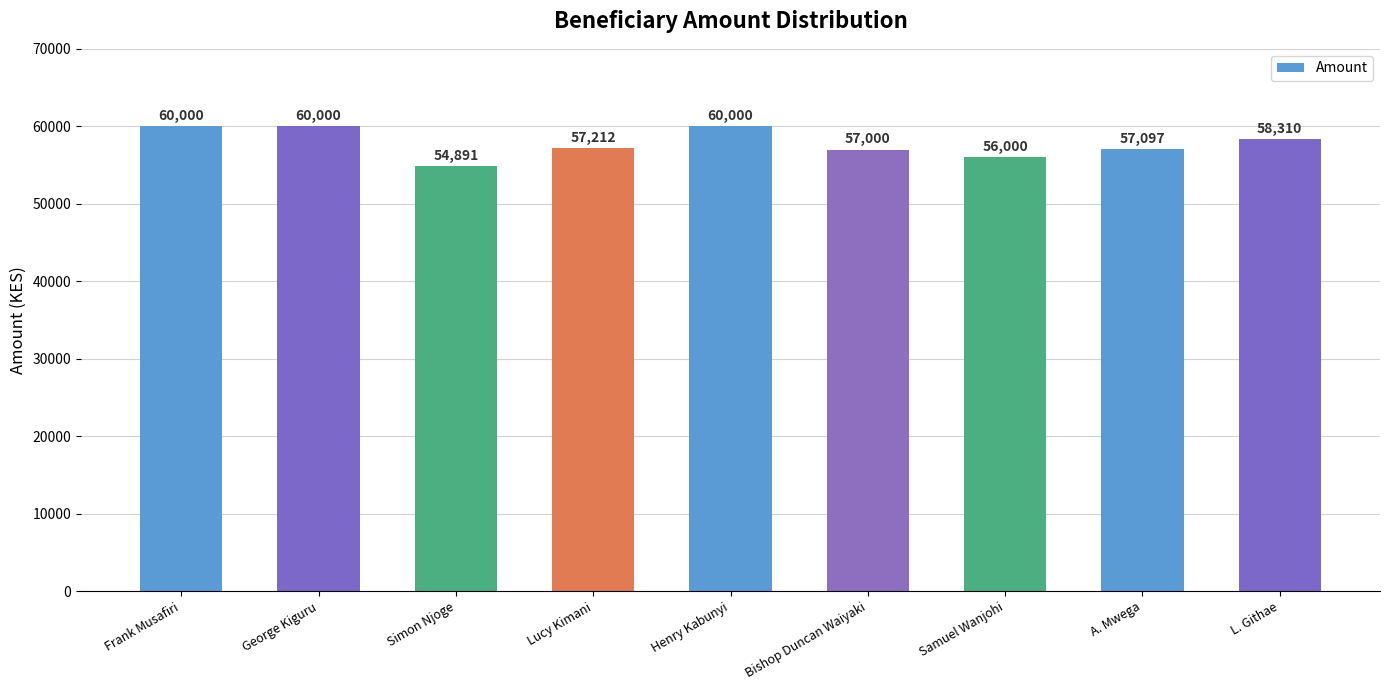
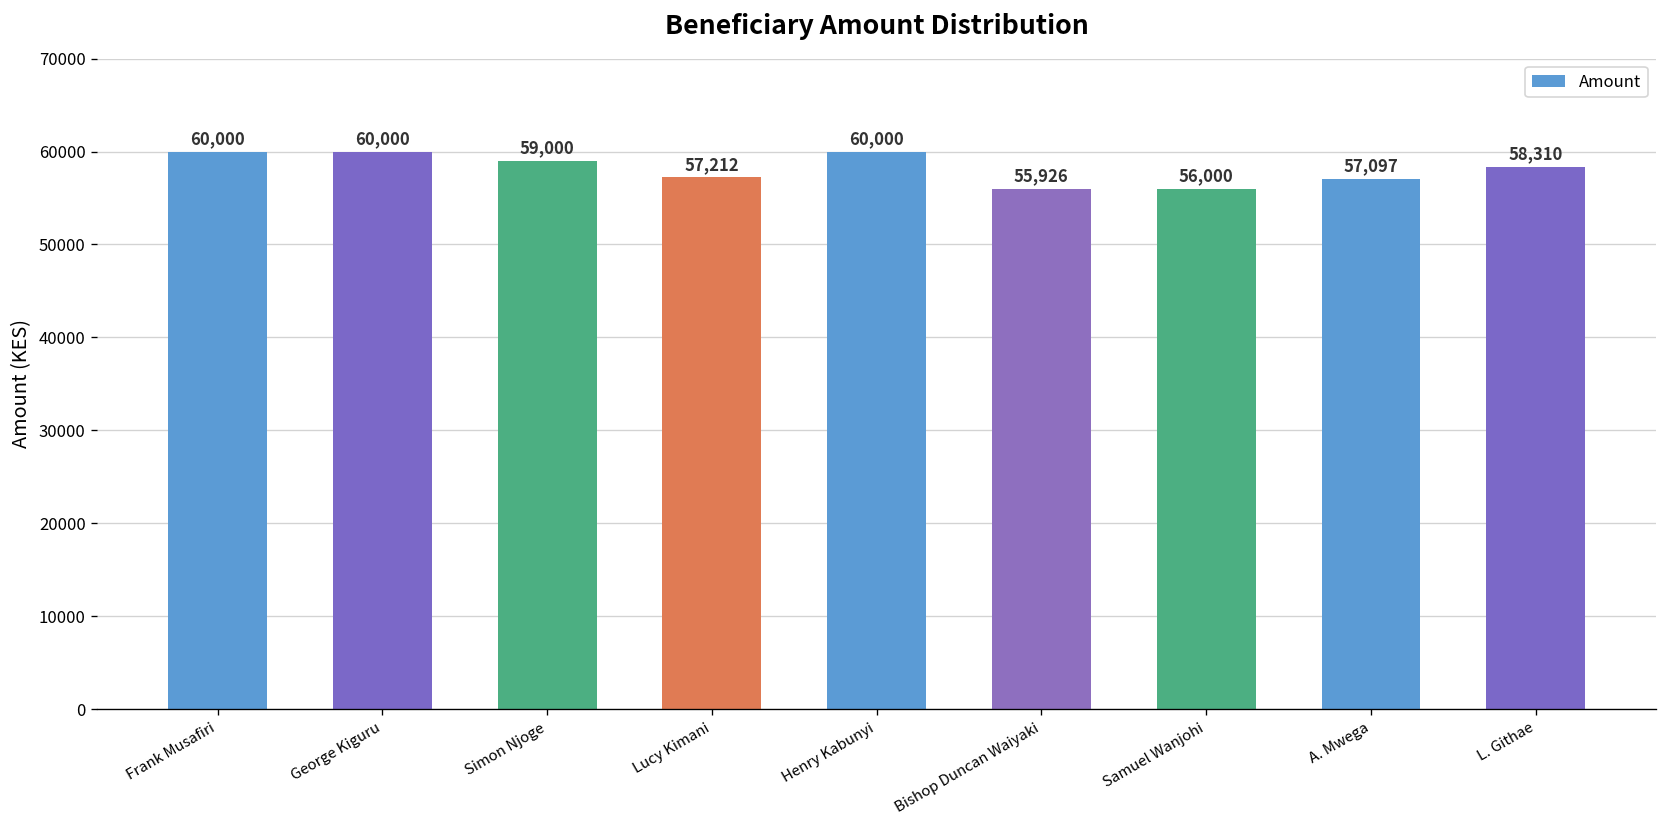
Simon Njoge: 54,891 -> 59,000
Bishop Duncan Waiyaki: 57,000 -> 55,926
